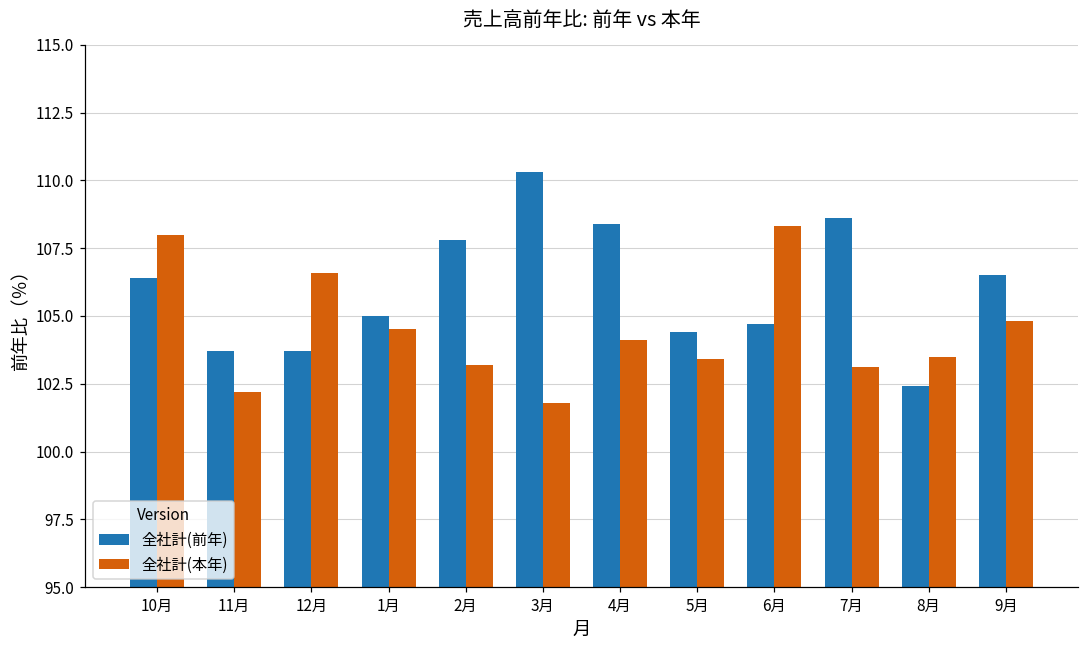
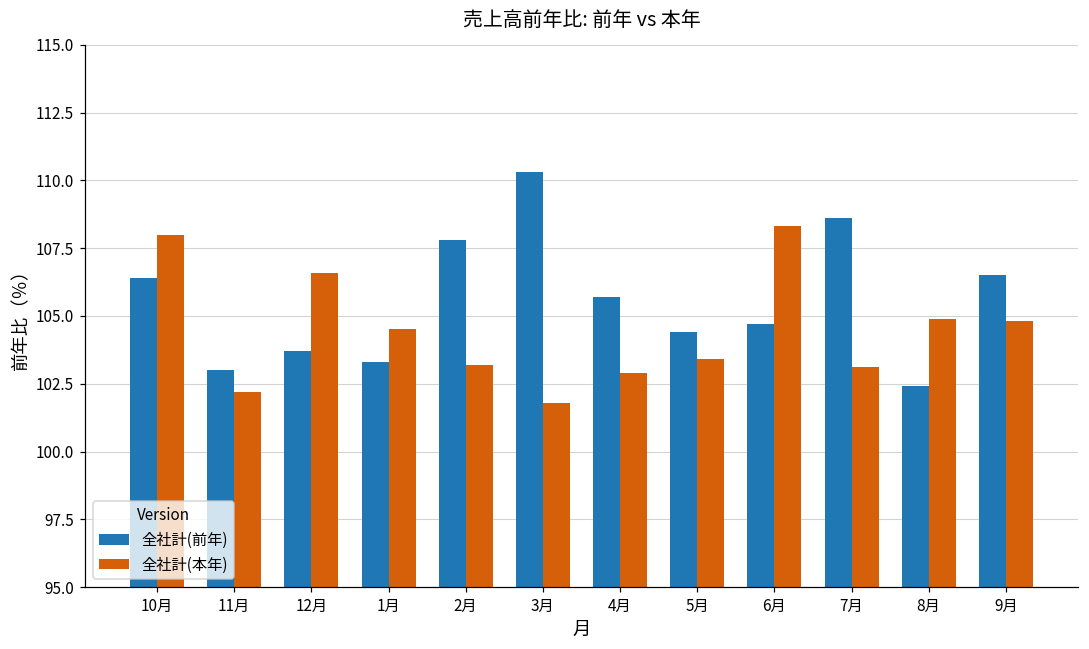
全社計(前年), 11月: 103.7 -> 103.0
全社計(前年), 1月: 105.0 -> 103.3
全社計(前年), 4月: 108.4 -> 105.7
全社計(本年), 4月: 104.1 -> 102.9
全社計(本年), 8月: 103.5 -> 104.9
